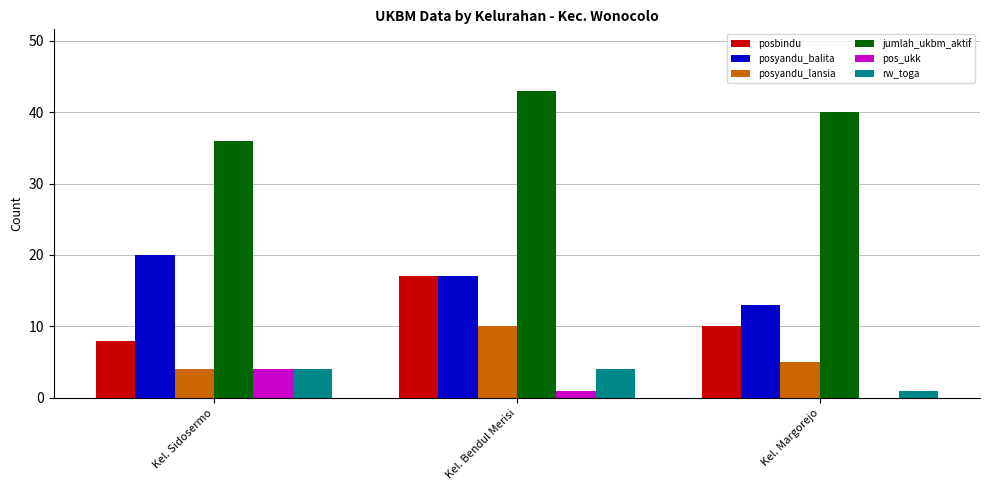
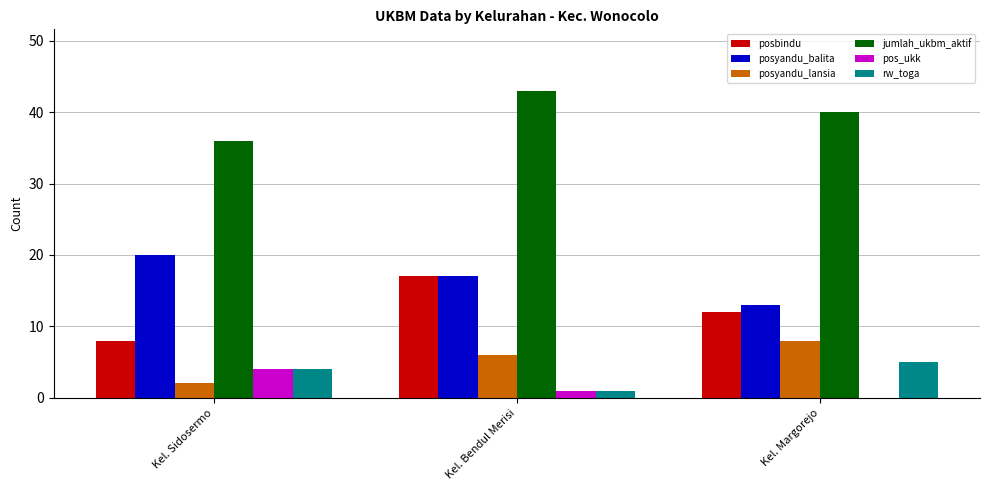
posyandu_lansia, Kel. Sidosermo: 4 -> 2
posyandu_lansia, Kel. Bendul Merisi: 10 -> 6
rw_toga, Kel. Bendul Merisi: 4 -> 1
posbindu, Kel. Margorejo: 10 -> 12
posyandu_lansia, Kel. Margorejo: 5 -> 8
rw_toga, Kel. Margorejo: 1 -> 5
